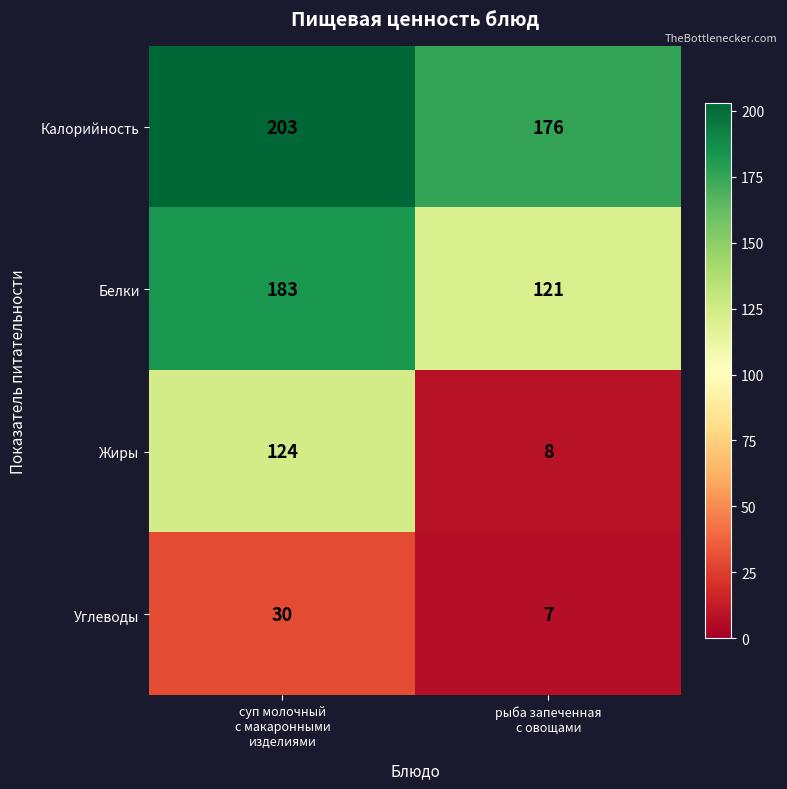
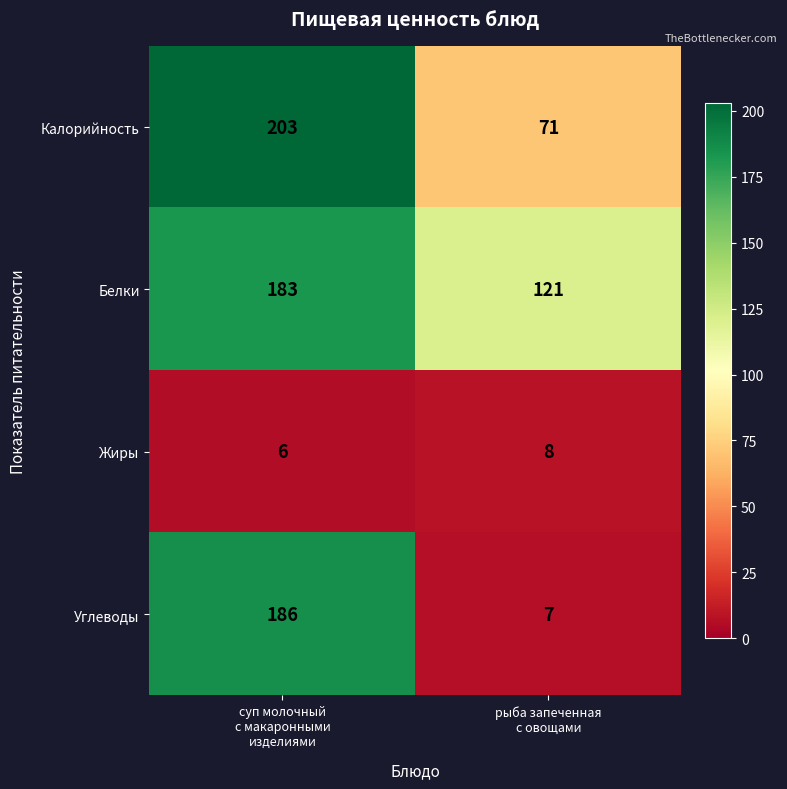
Калорийность, рыба запеченная с овощами: 176 -> 71
Жиры, суп молочный с макаронными изделиями: 124 -> 6
Углеводы, суп молочный с макаронными изделиями: 30 -> 186
